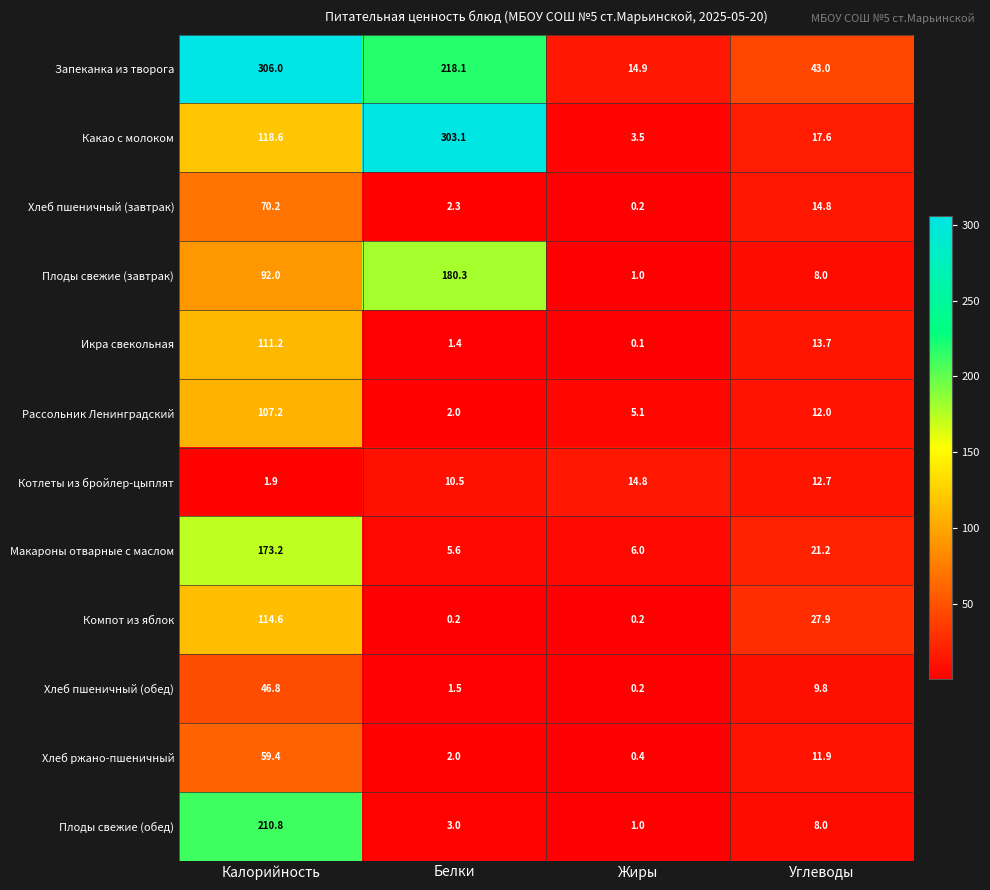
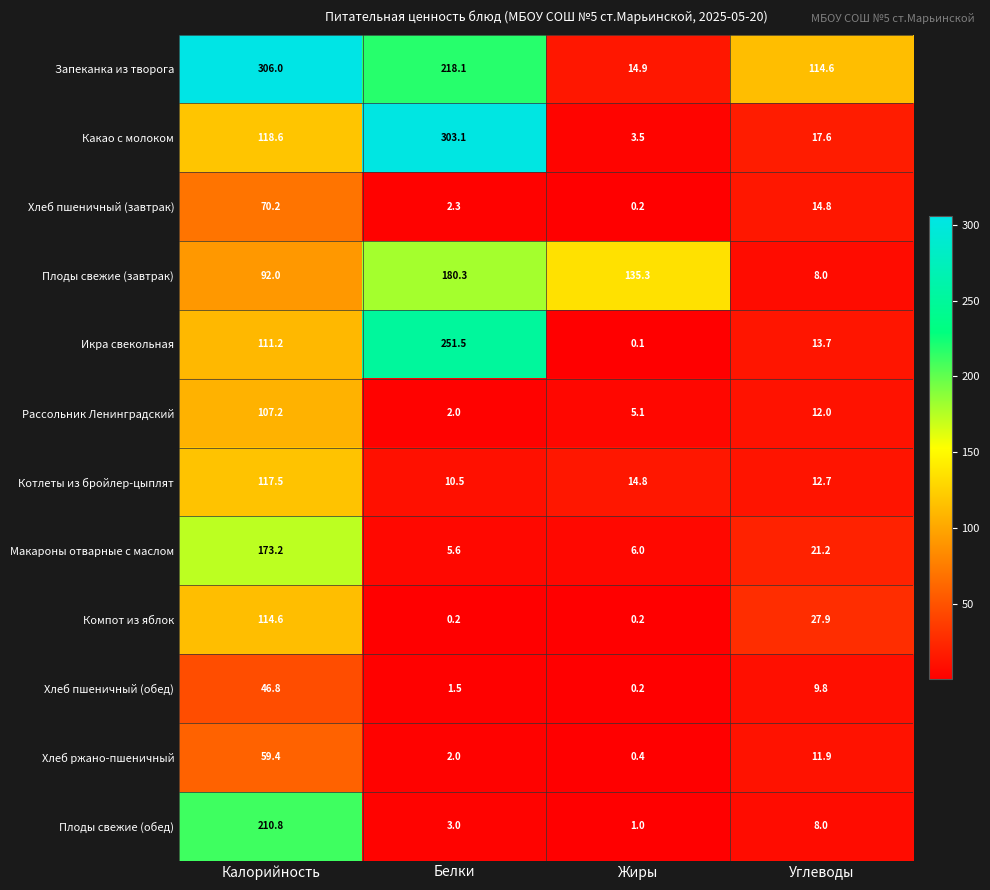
Запеканка из творога, Углеводы: 43.0 -> 114.6
Плоды свежие (завтрак), Жиры: 1.0 -> 135.3
Икра свекольная, Белки: 1.4 -> 251.5
Котлеты из бройлер-цыплят, Калорийность: 1.9 -> 117.5
